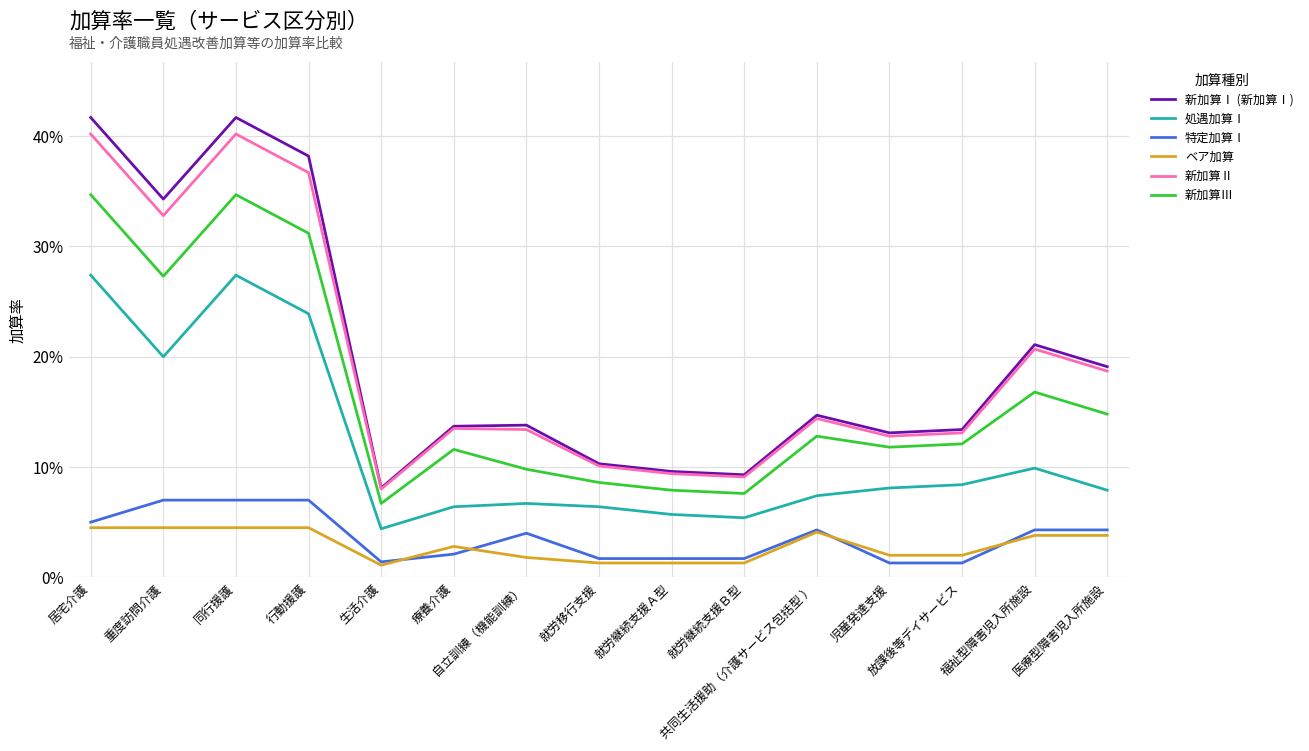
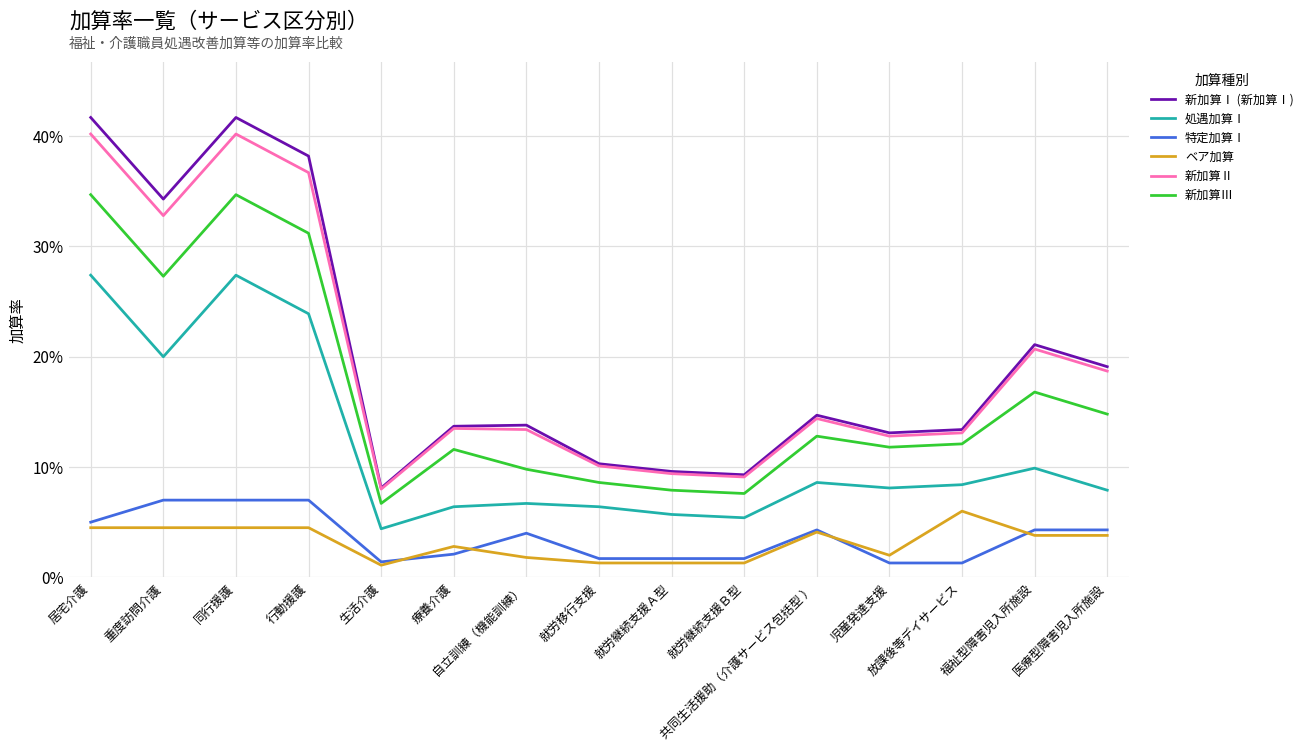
処遇加算Ⅰ, 共同生活援助（介護サービス包括型 ）: 7.4% -> 8.6%
ベア加算, 放課後等デイサービス: 2.0% -> 6.0%
